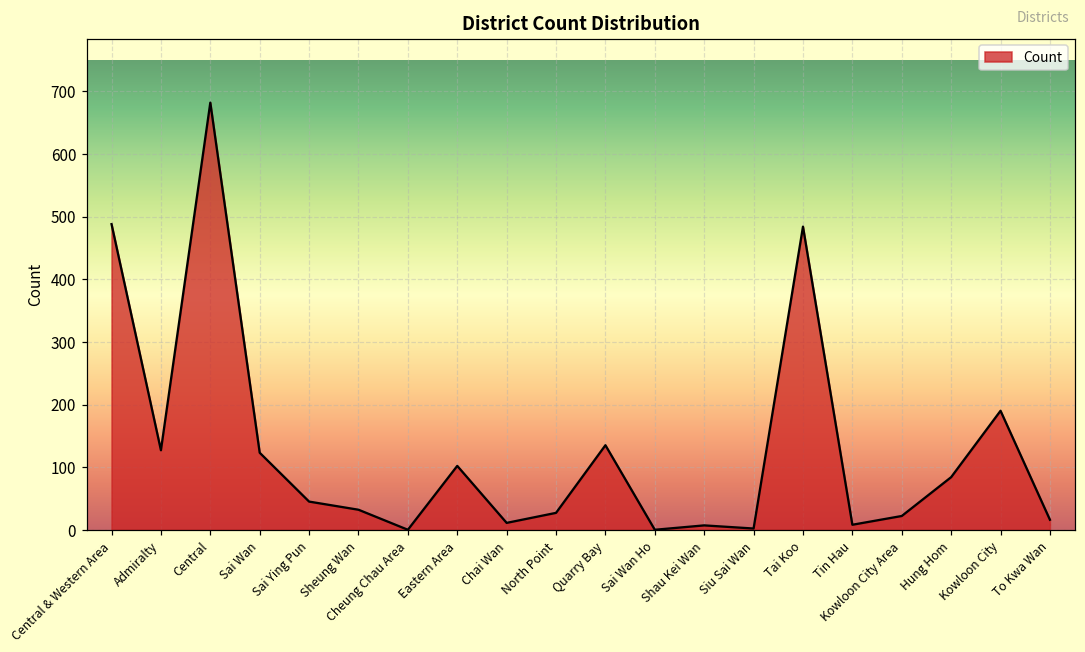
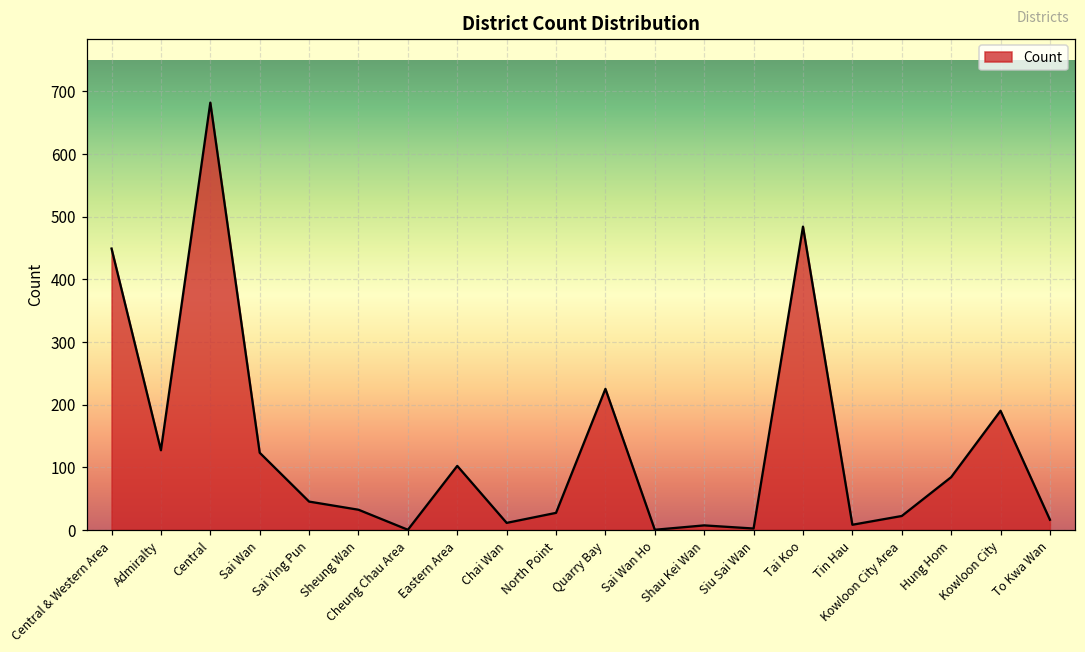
Central & Western Area: 490 -> 450
Quarry Bay: 140 -> 230
